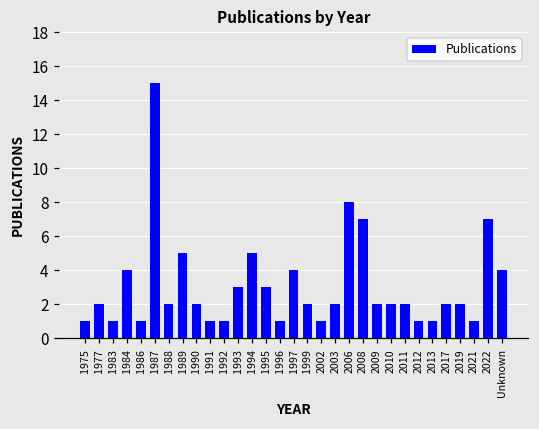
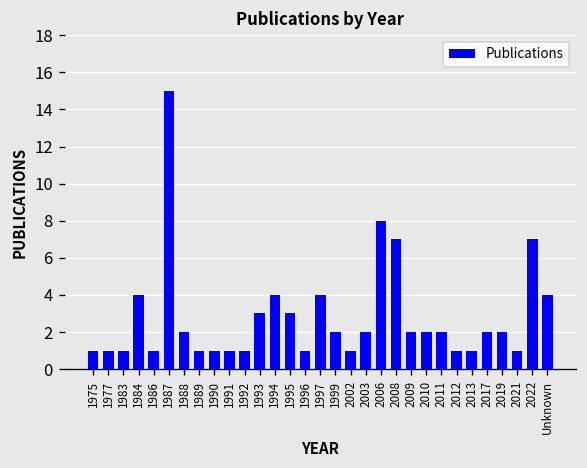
1977: 2 -> 1
1989: 5 -> 1
1990: 2 -> 1
1994: 5 -> 4
